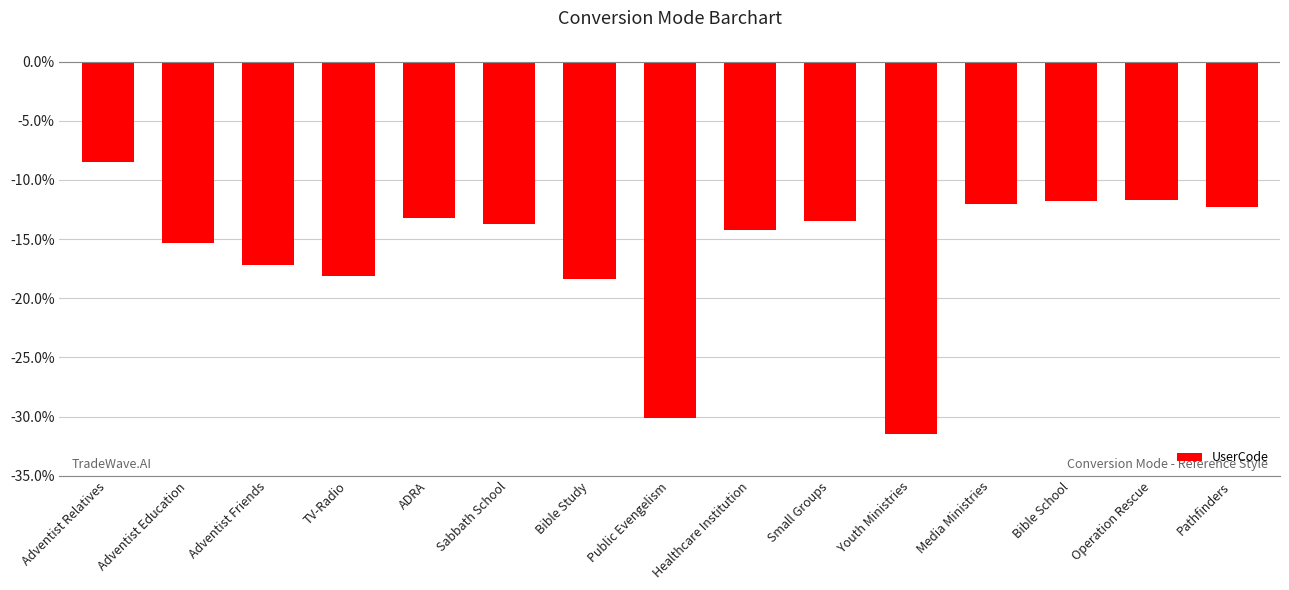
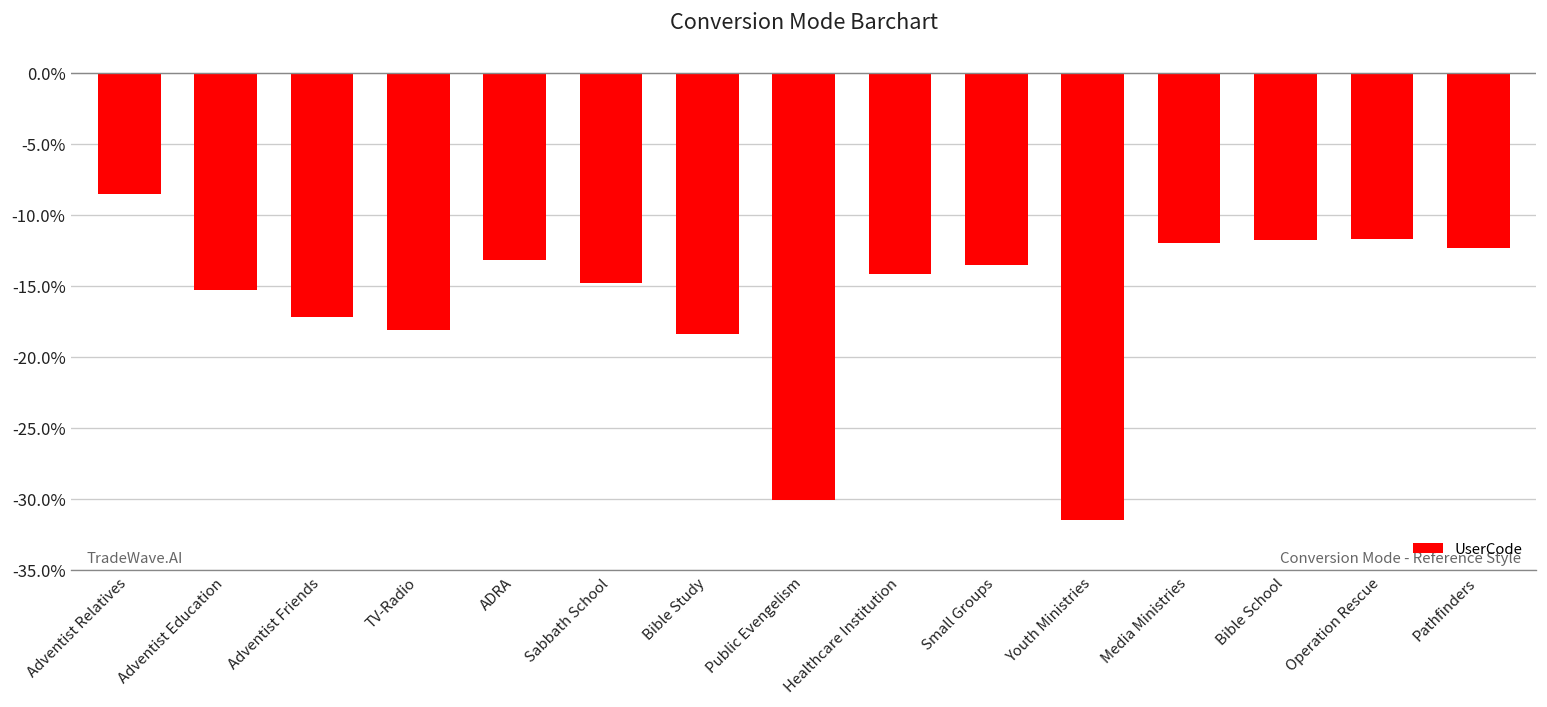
Sabbath School: -13.7% -> -14.8%
